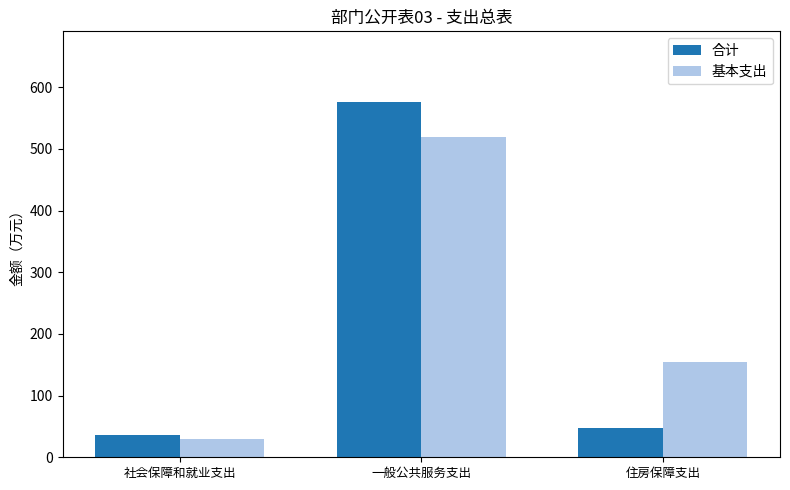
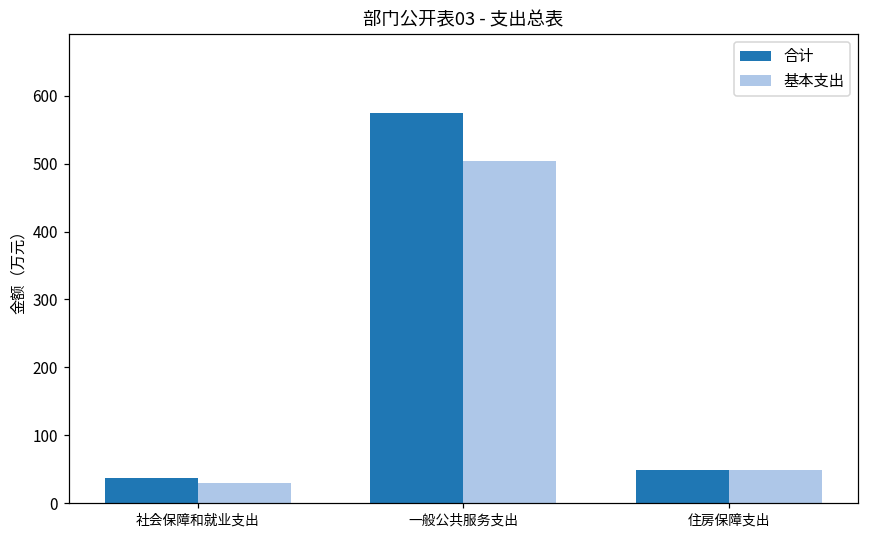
基本支出, 一般公共服务支出: 520 -> 500
基本支出, 住房保障支出: 150 -> 50
